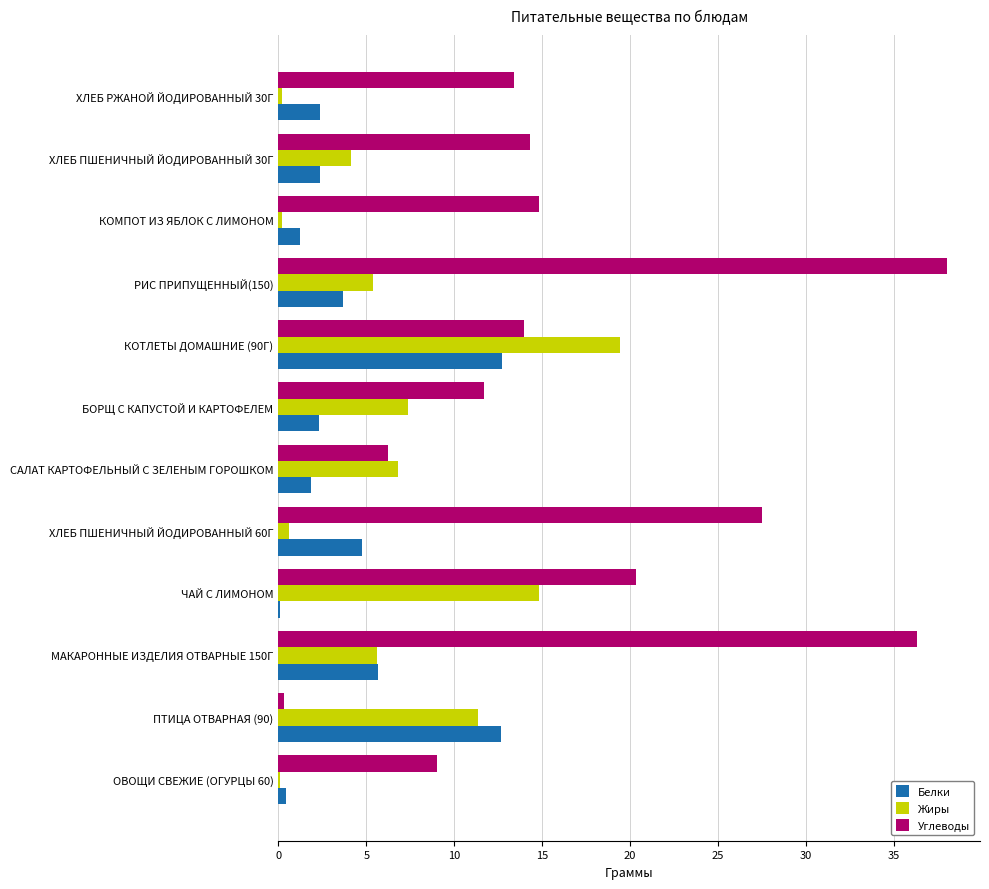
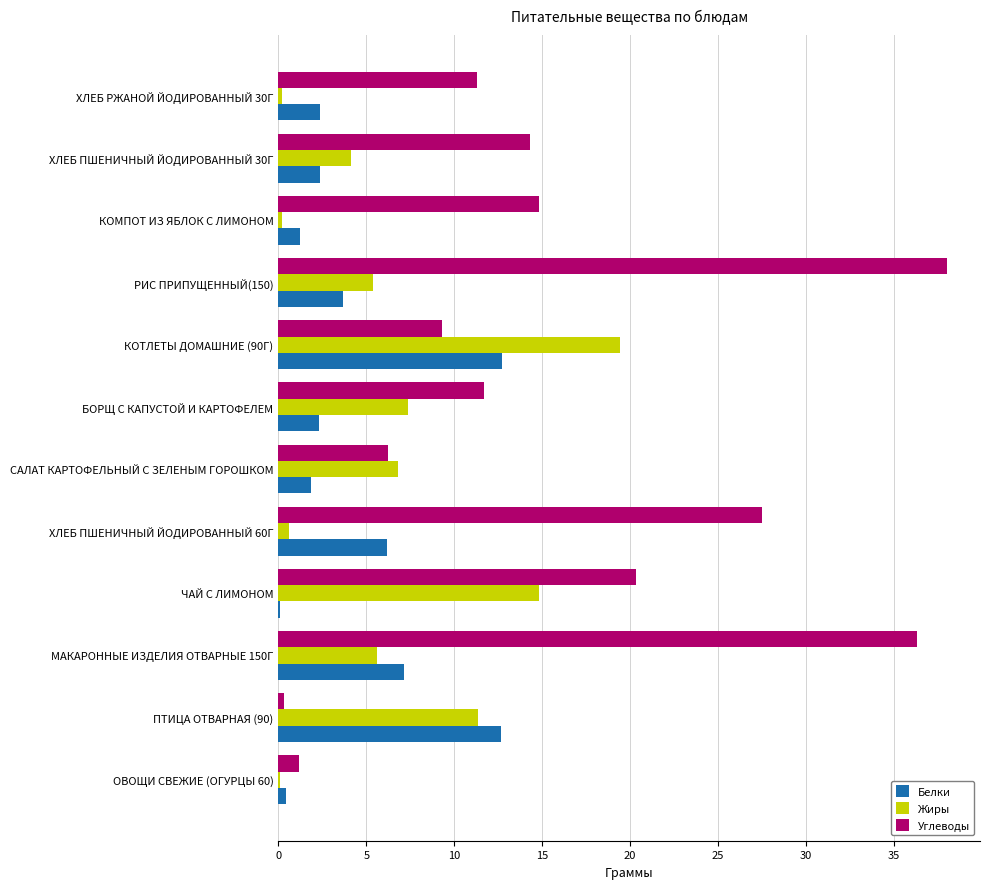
Углеводы, ХЛЕБ РЖАНОЙ ЙОДИРОВАННЫЙ 30Г: 13.4 -> 11.3
Углеводы, КОТЛЕТЫ ДОМАШНИЕ (90Г): 13.9 -> 9.3
Белки, ХЛЕБ ПШЕНИЧНЫЙ ЙОДИРОВАННЫЙ 60Г: 4.7 -> 6.2
Белки, МАКАРОННЫЕ ИЗДЕЛИЯ ОТВАРНЫЕ 150Г: 5.7 -> 7.1
Углеводы, ОВОЩИ СВЕЖИЕ (ОГУРЦЫ 60): 9.0 -> 1.1
